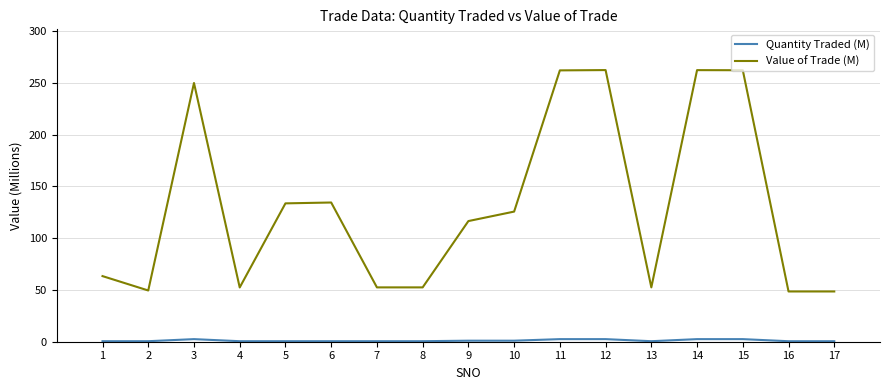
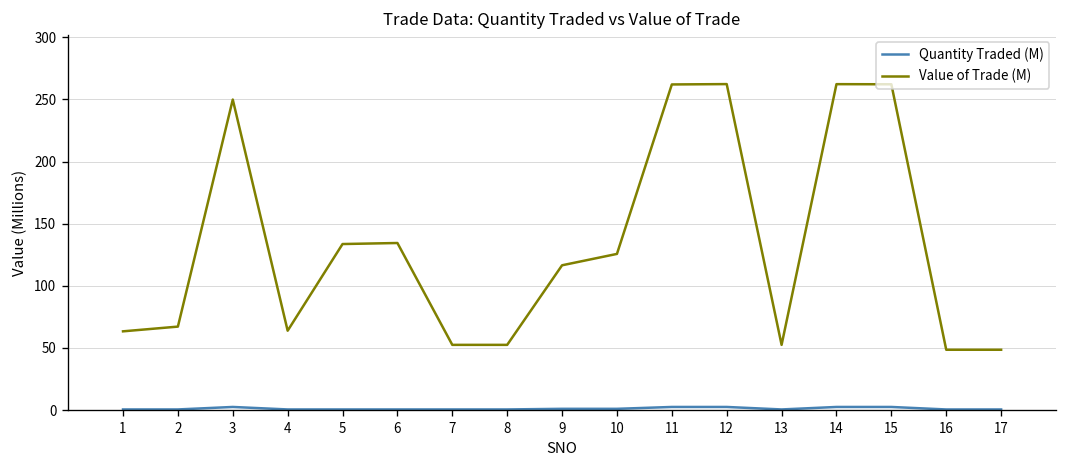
Value of Trade (M), 2: 49 -> 67
Value of Trade (M), 4: 52 -> 64
